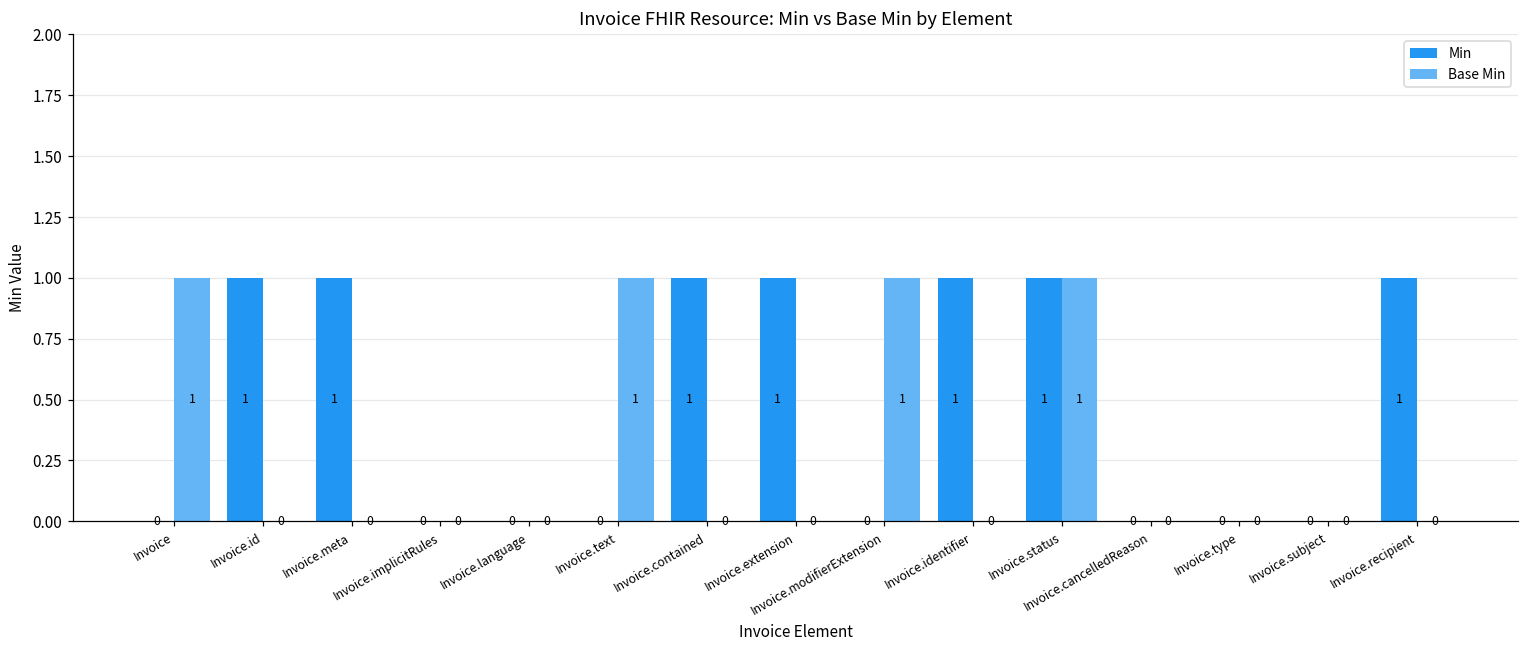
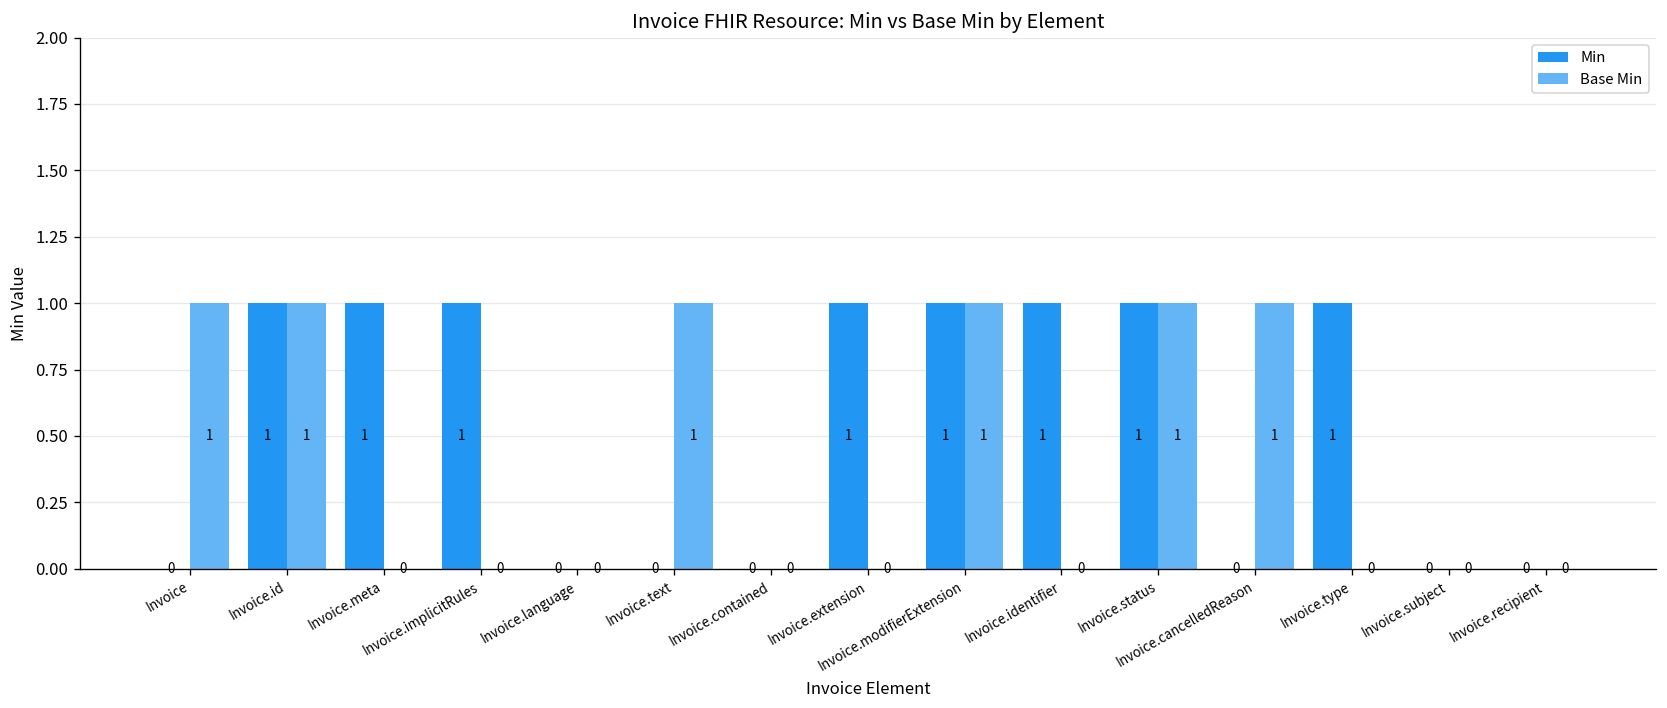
Base Min, Invoice.id: 0 -> 1
Min, Invoice.implicitRules: 0 -> 1
Min, Invoice.contained: 1 -> 0
Min, Invoice.modifierExtension: 0 -> 1
Base Min, Invoice.cancelledReason: 0 -> 1
Min, Invoice.type: 0 -> 1
Min, Invoice.recipient: 1 -> 0
